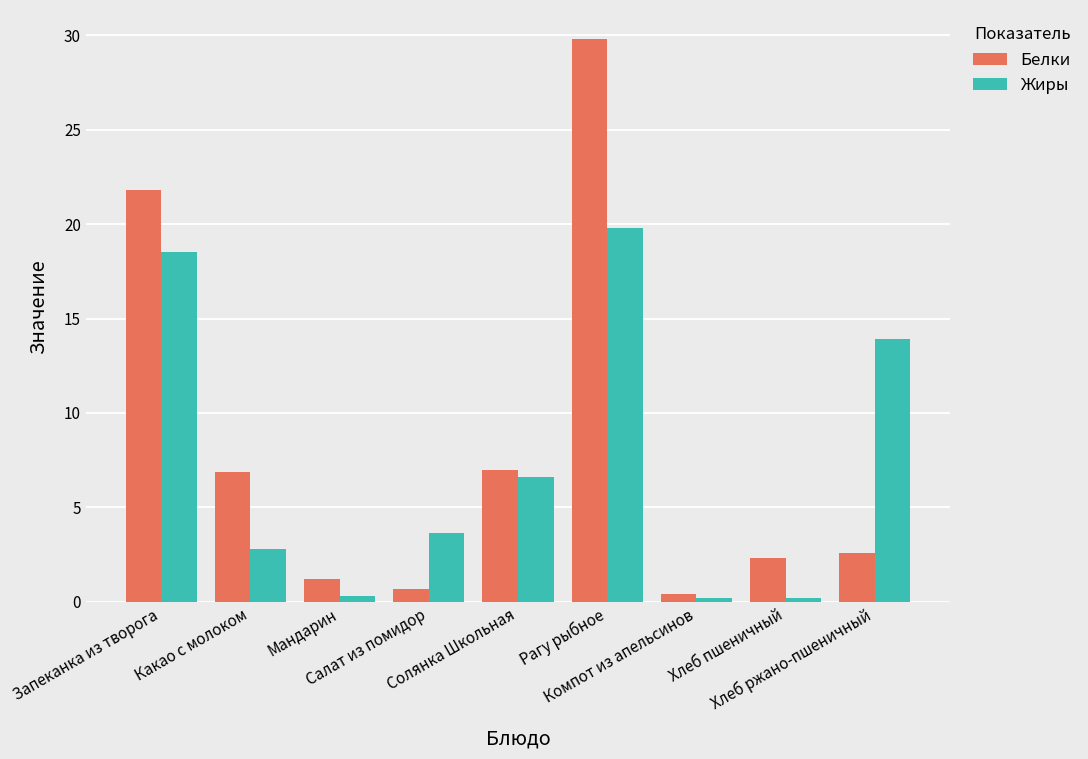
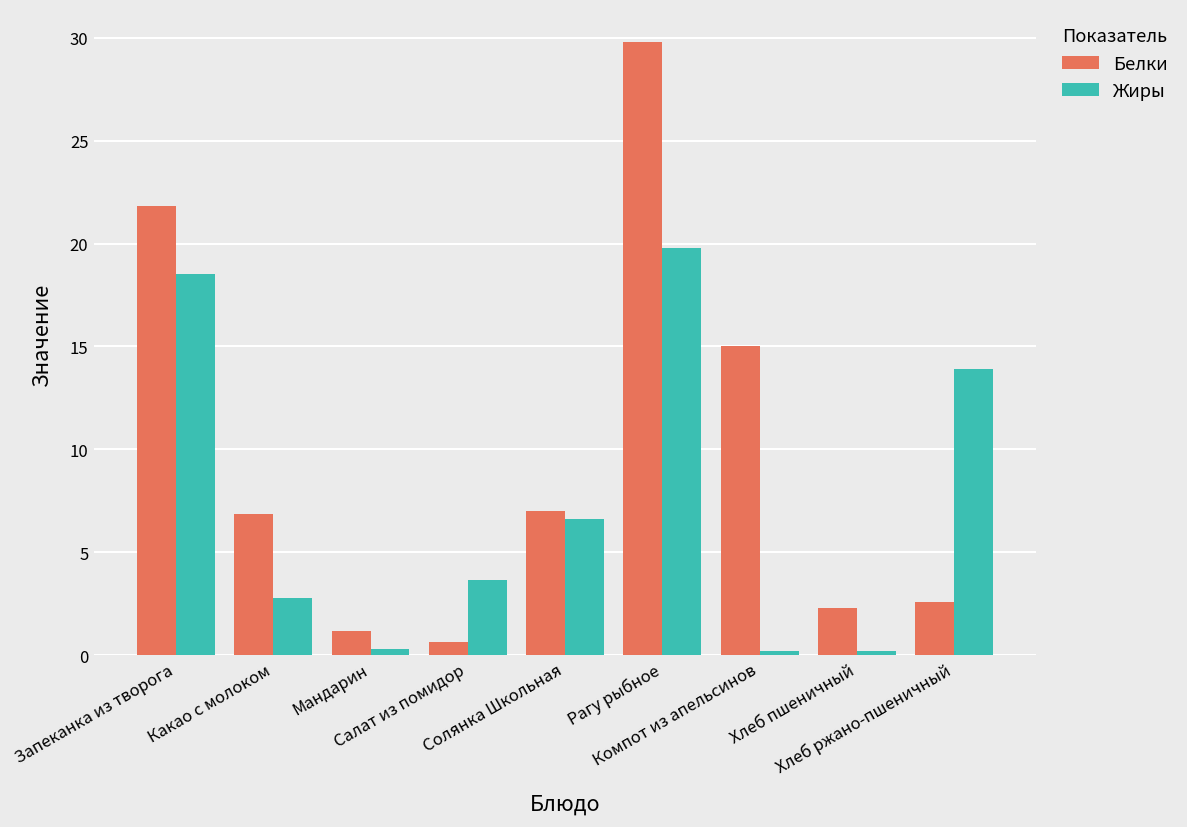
Белки, Компот из апельсинов: 0.4 -> 15.0
